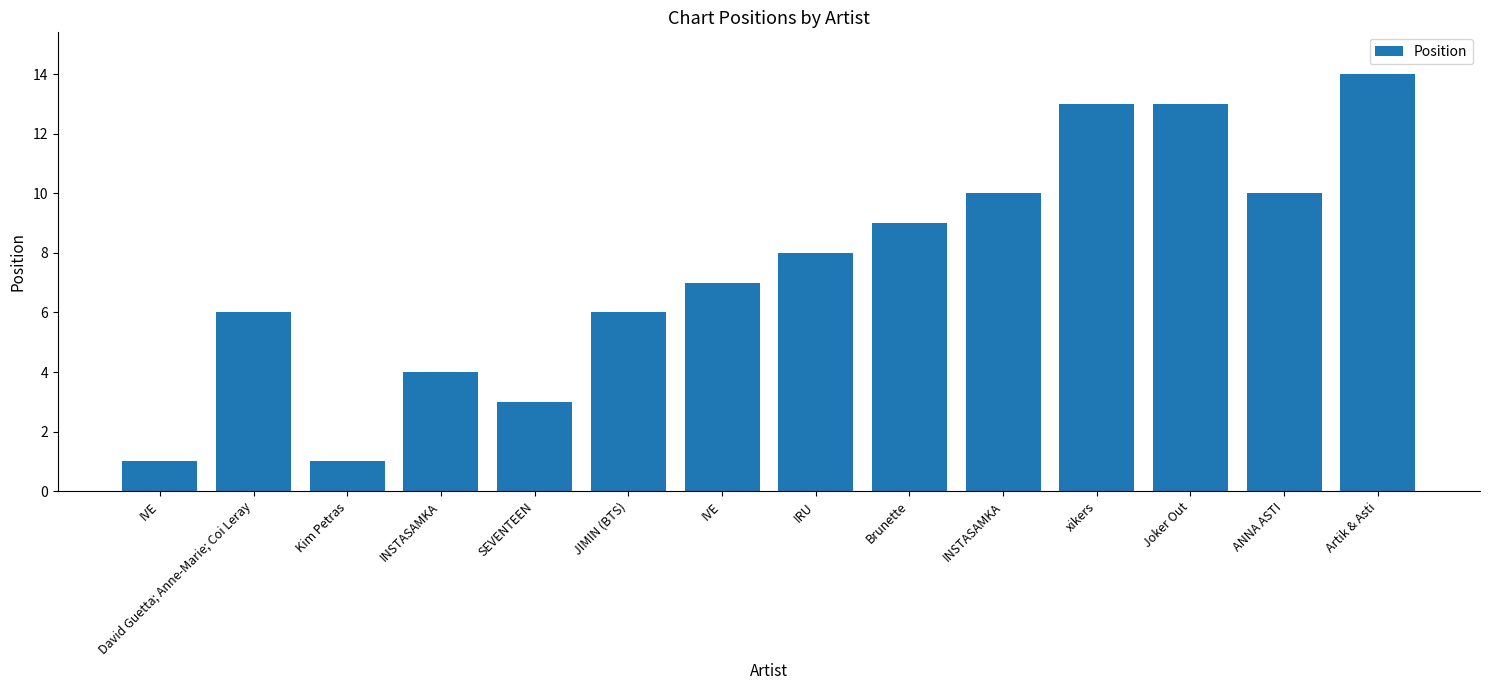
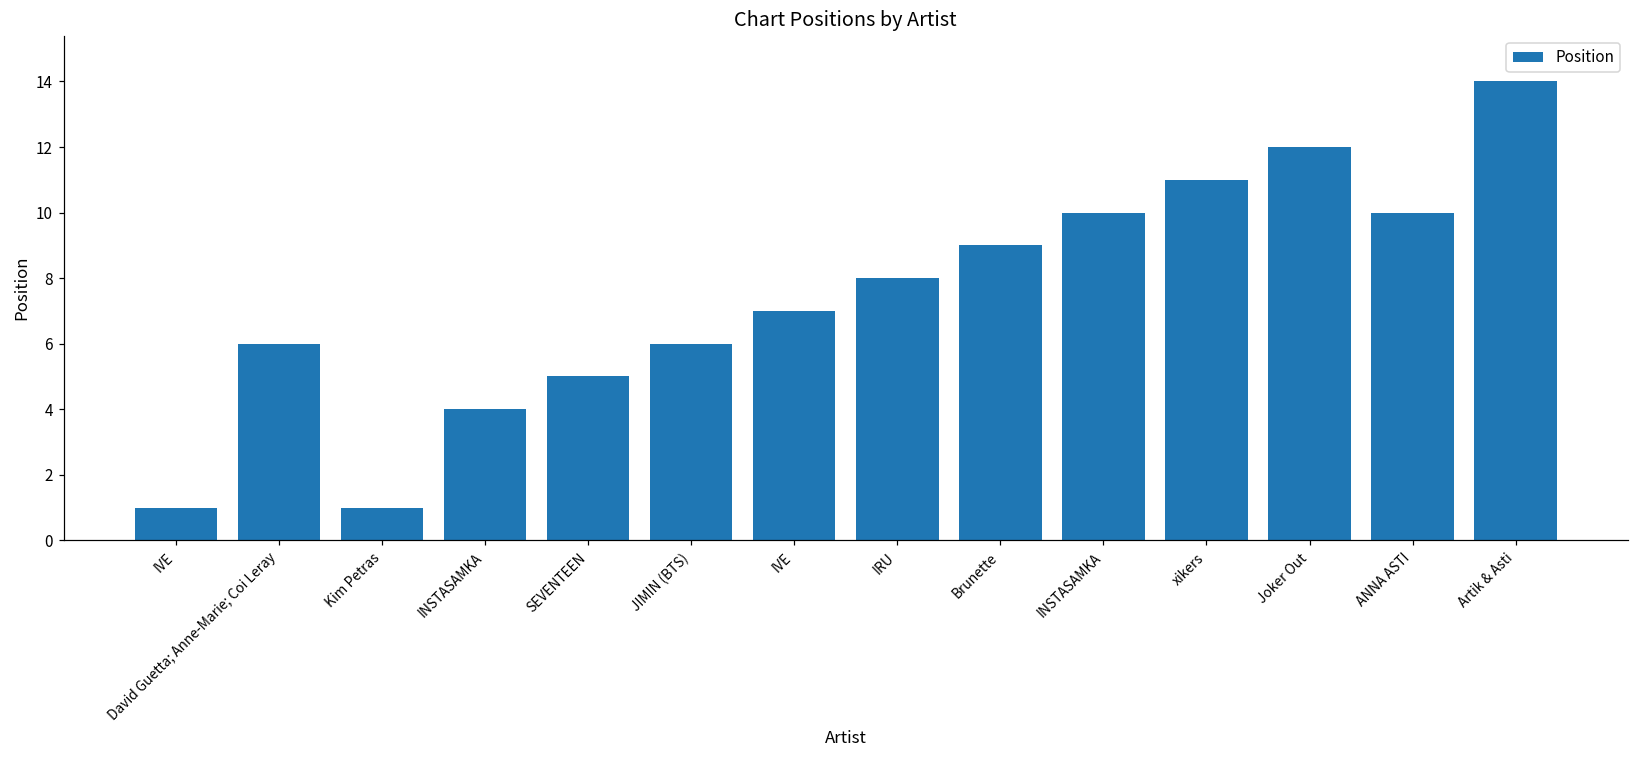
SEVENTEEN: 3 -> 5
xikers: 13 -> 11
Joker Out: 13 -> 12
